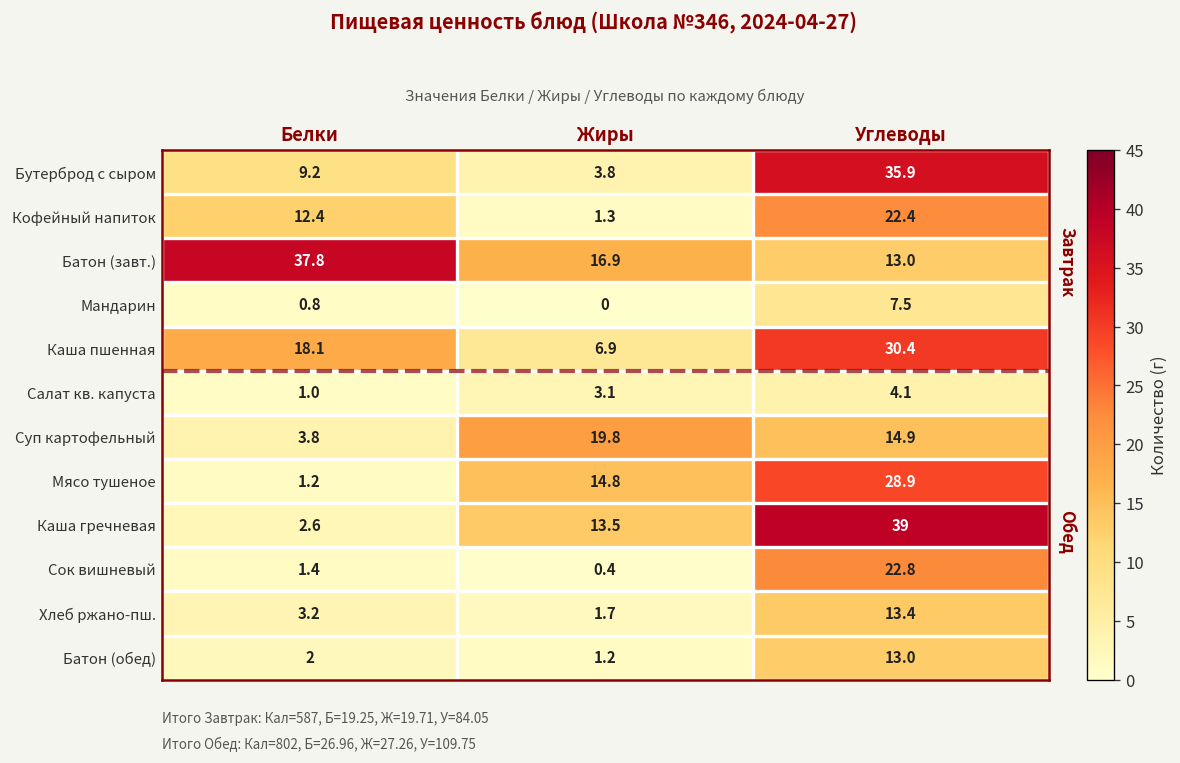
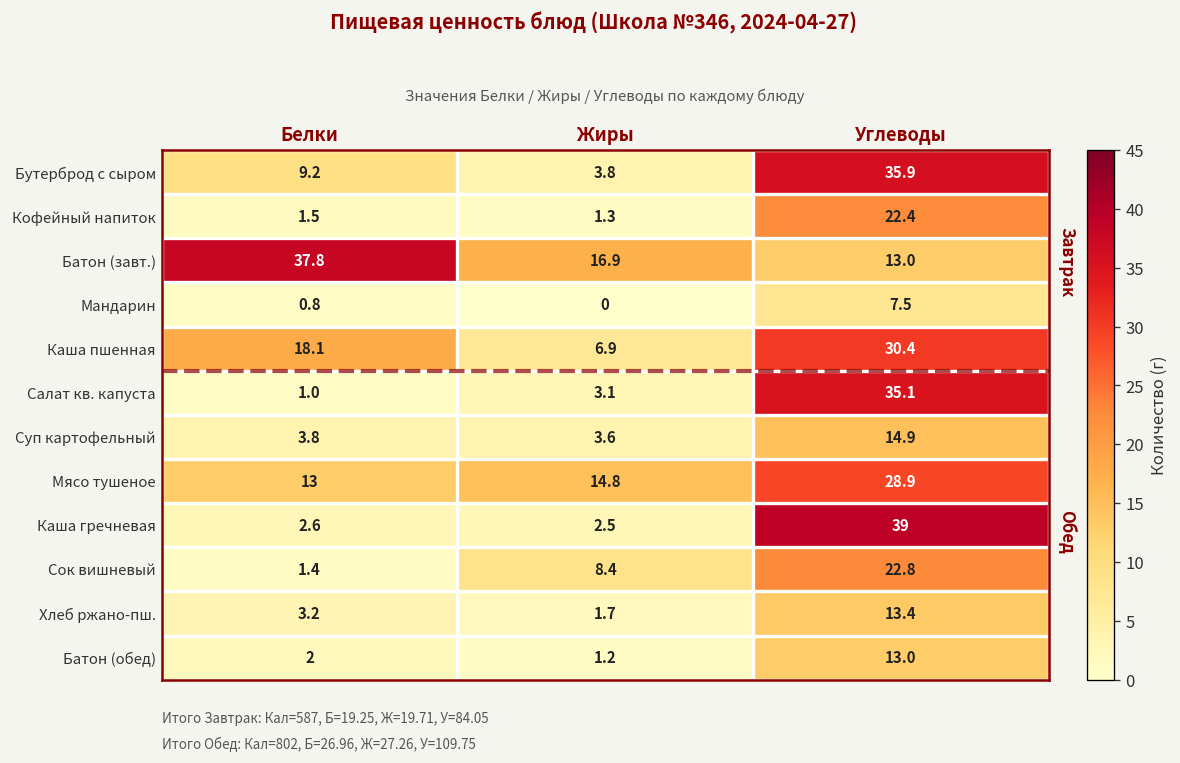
Кофейный напиток, Белки: 12.4 -> 1.5
Салат кв. капуста, Углеводы: 4.1 -> 35.1
Суп картофельный, Жиры: 19.8 -> 3.6
Мясо тушеное, Белки: 1.2 -> 13
Каша гречневая, Жиры: 13.5 -> 2.5
Сок вишневый, Жиры: 0.4 -> 8.4
